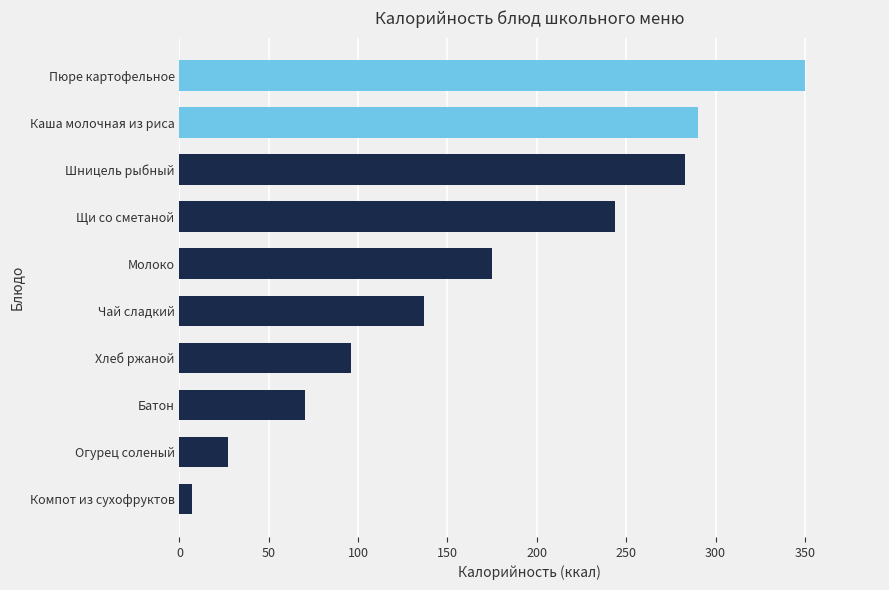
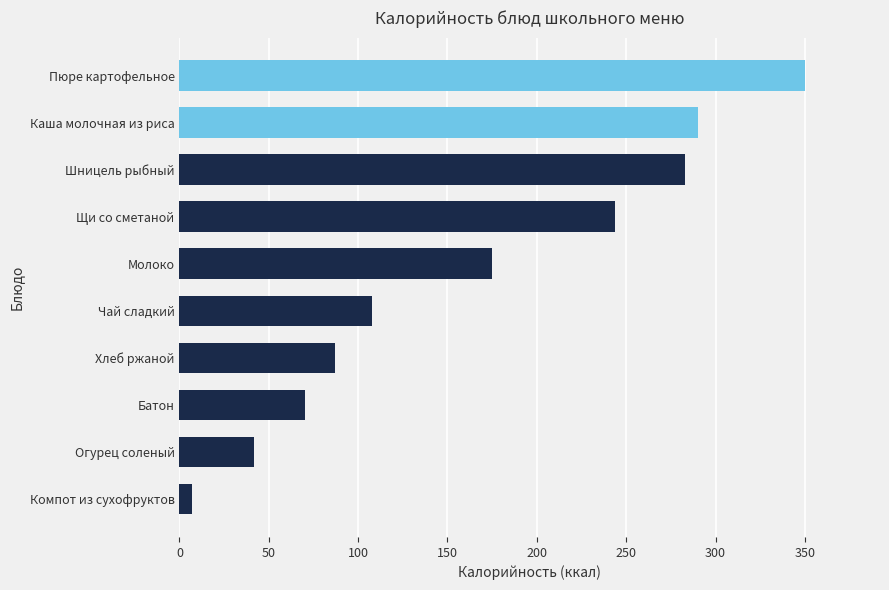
Чай сладкий: 137 -> 108
Хлеб ржаной: 96 -> 87
Огурец соленый: 27 -> 42
